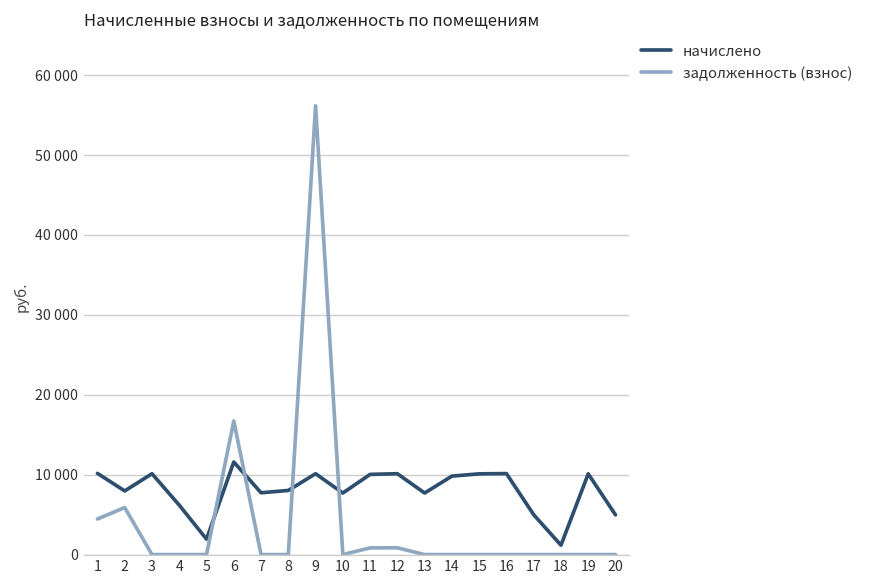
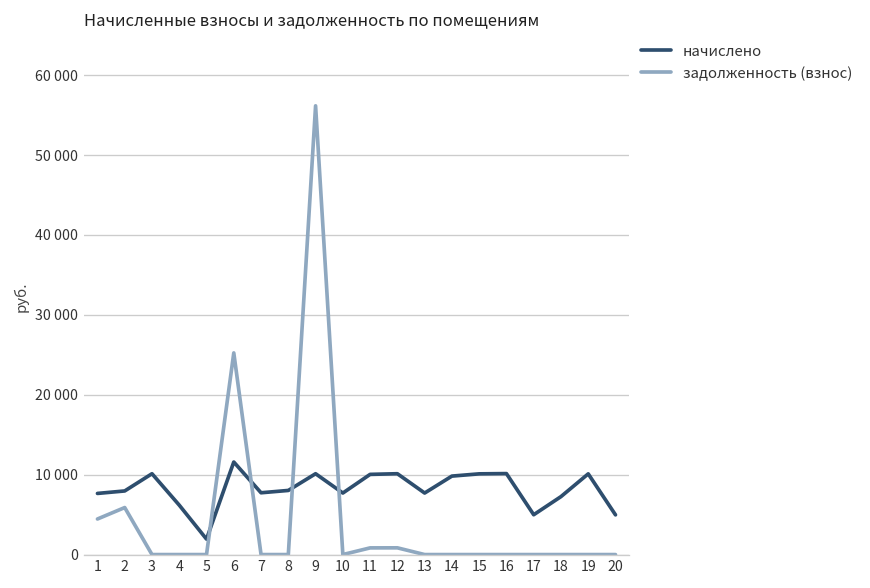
начислено, 1: 10000 -> 8000
задолженность (взнос), 6: 17000 -> 25000
начислено, 18: 1000 -> 7000
